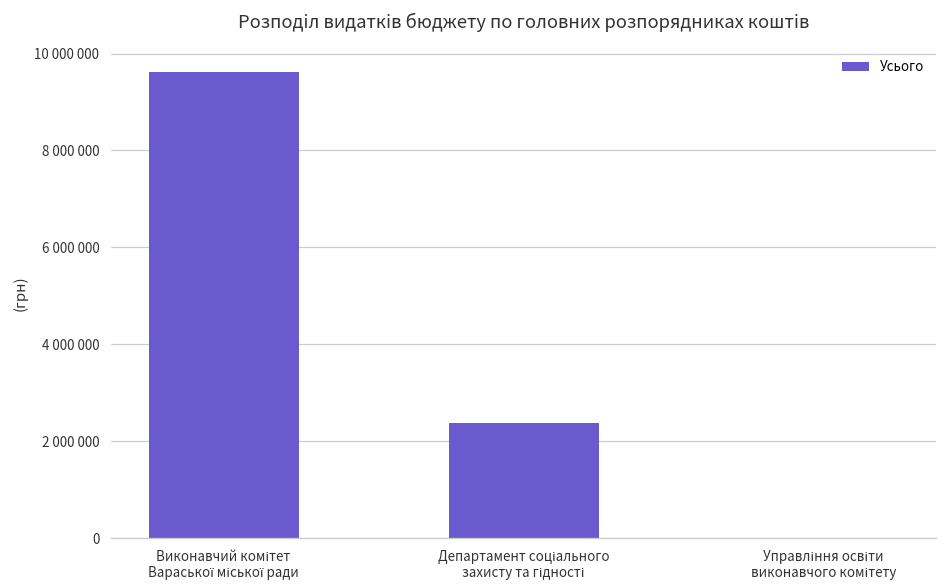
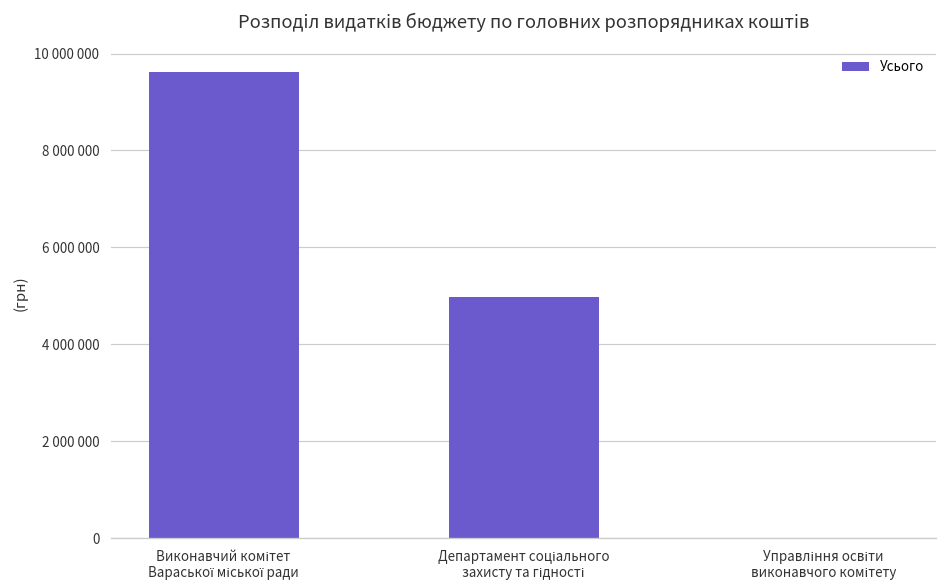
Департамент соціального захисту та гідності: 2400000 -> 5000000
